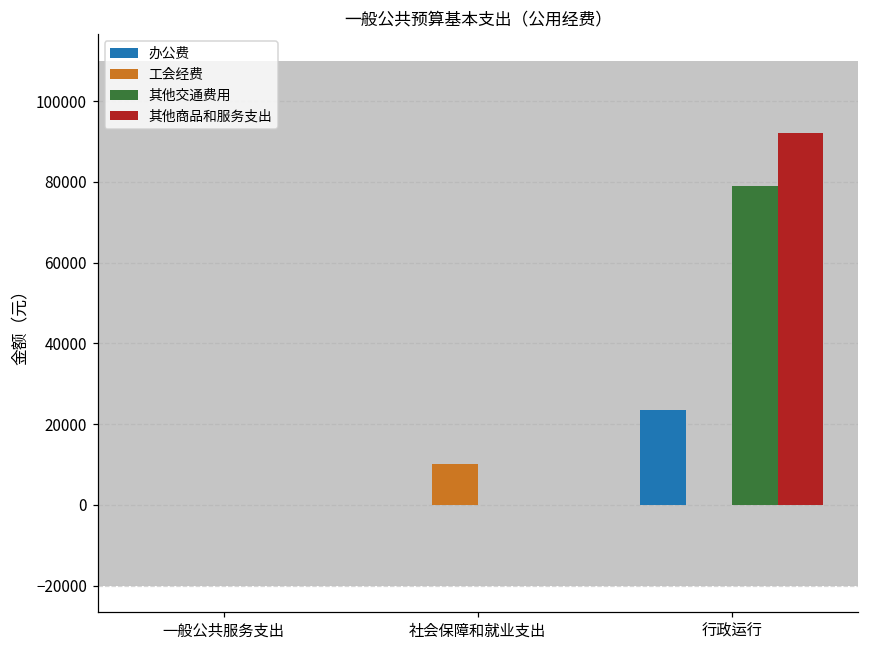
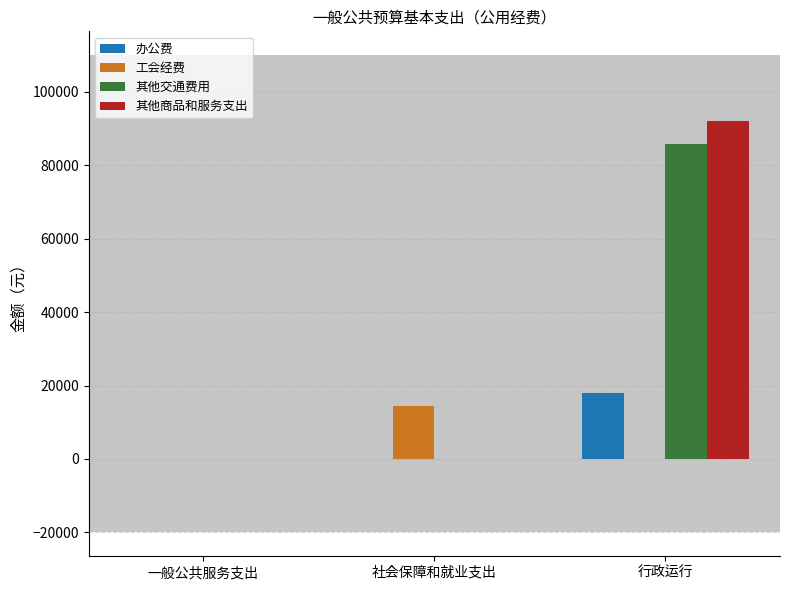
工会经费, 社会保障和就业支出: 10000 -> 14000
办公费, 行政运行: 24000 -> 18000
其他交通费用, 行政运行: 79000 -> 86000
